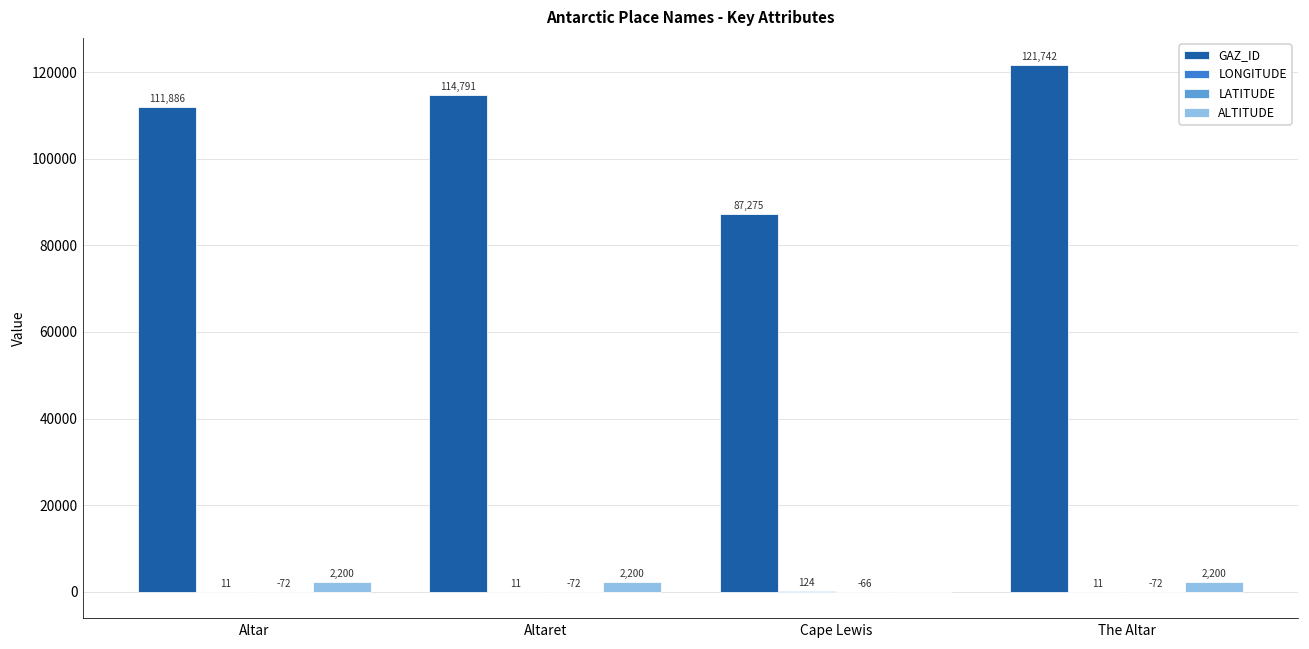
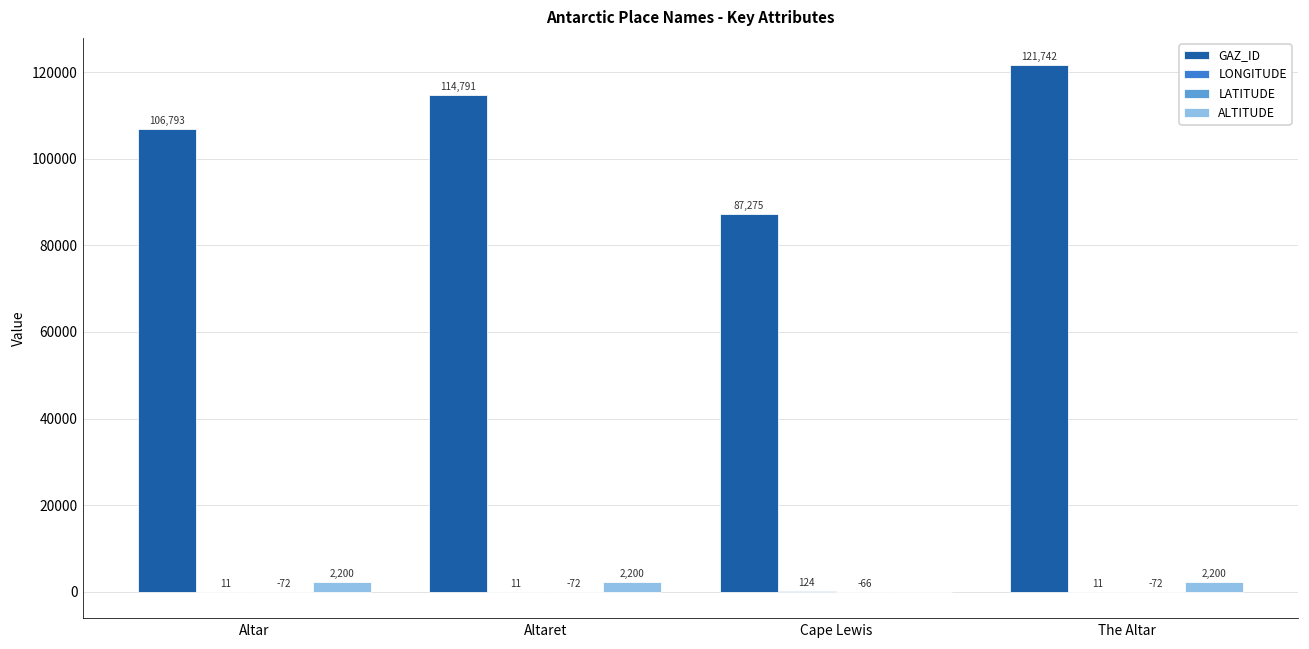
GAZ_ID, Altar: 111,886 -> 106,793
